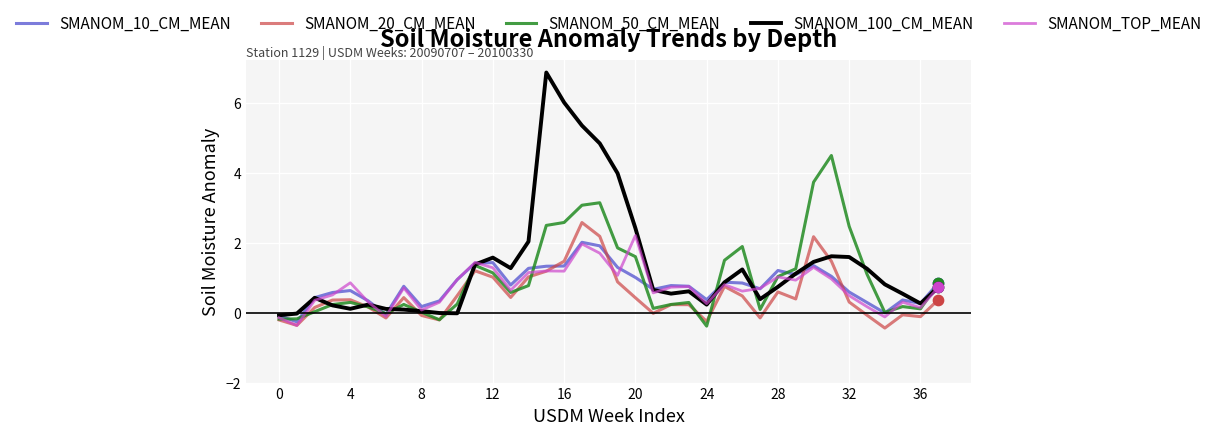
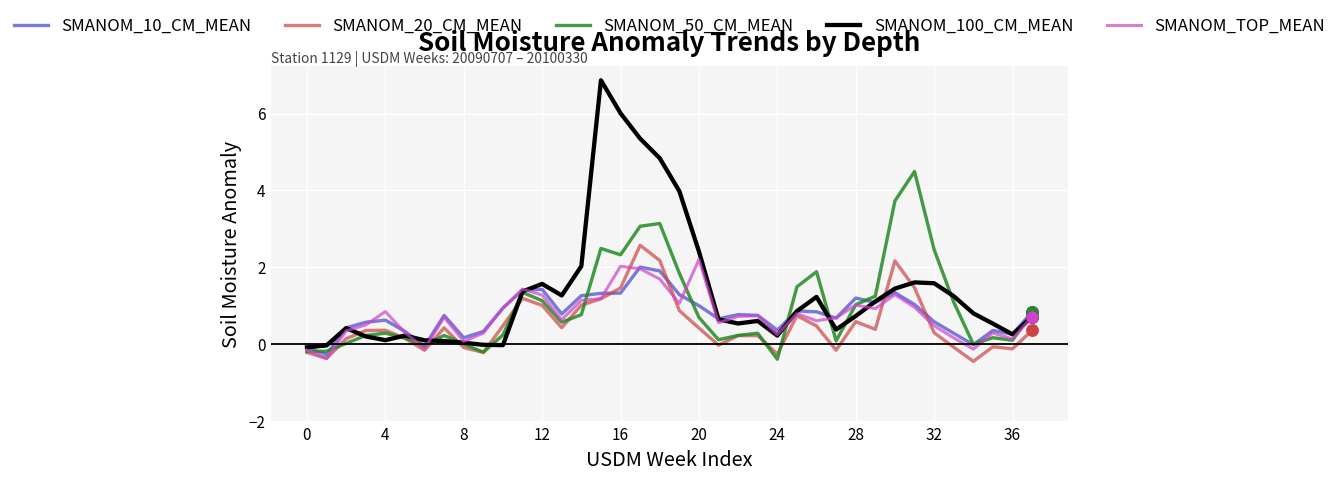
SMANOM_50_CM_MEAN, 16: 2.6 -> 2.3
SMANOM_TOP_MEAN, 16: 1.2 -> 2.0
SMANOM_50_CM_MEAN, 20: 1.6 -> 0.7
